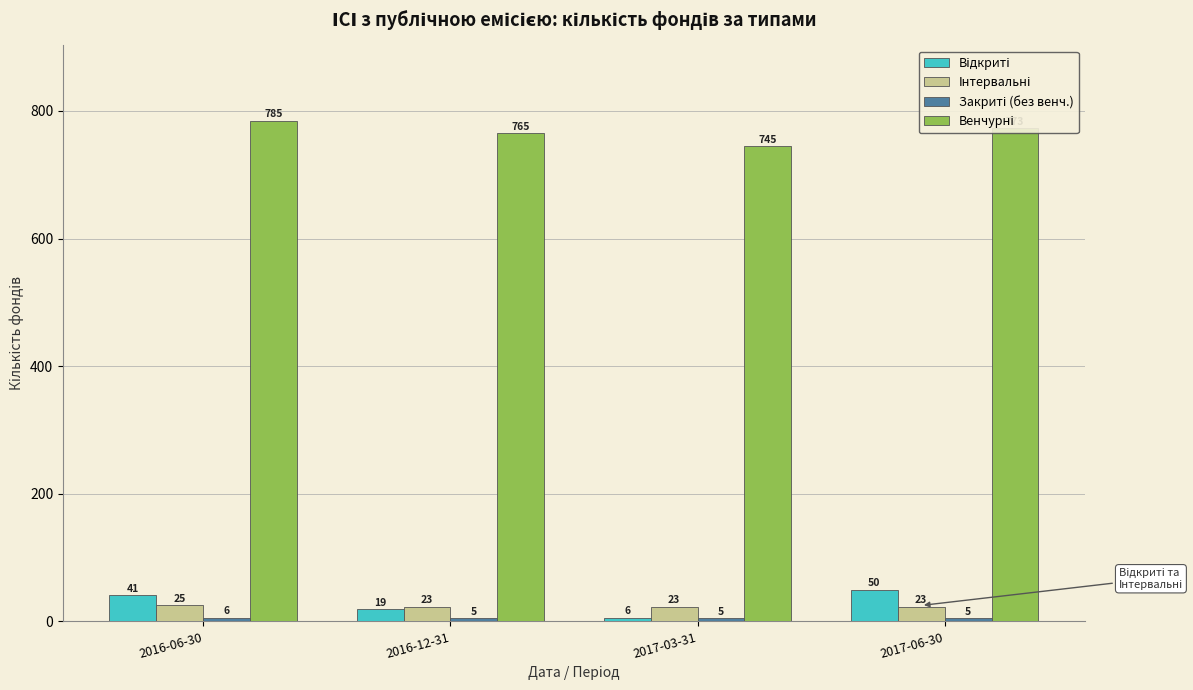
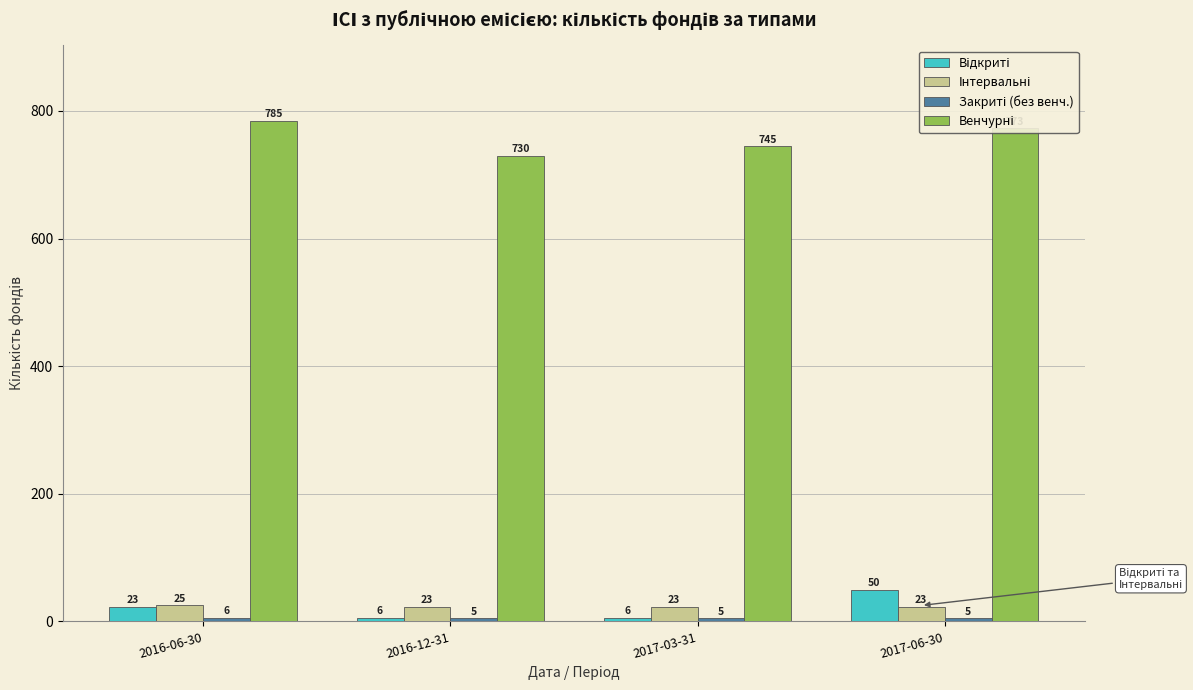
Відкриті, 2016-06-30: 41 -> 23
Відкриті, 2016-12-31: 19 -> 6
Венчурні, 2016-12-31: 765 -> 730
